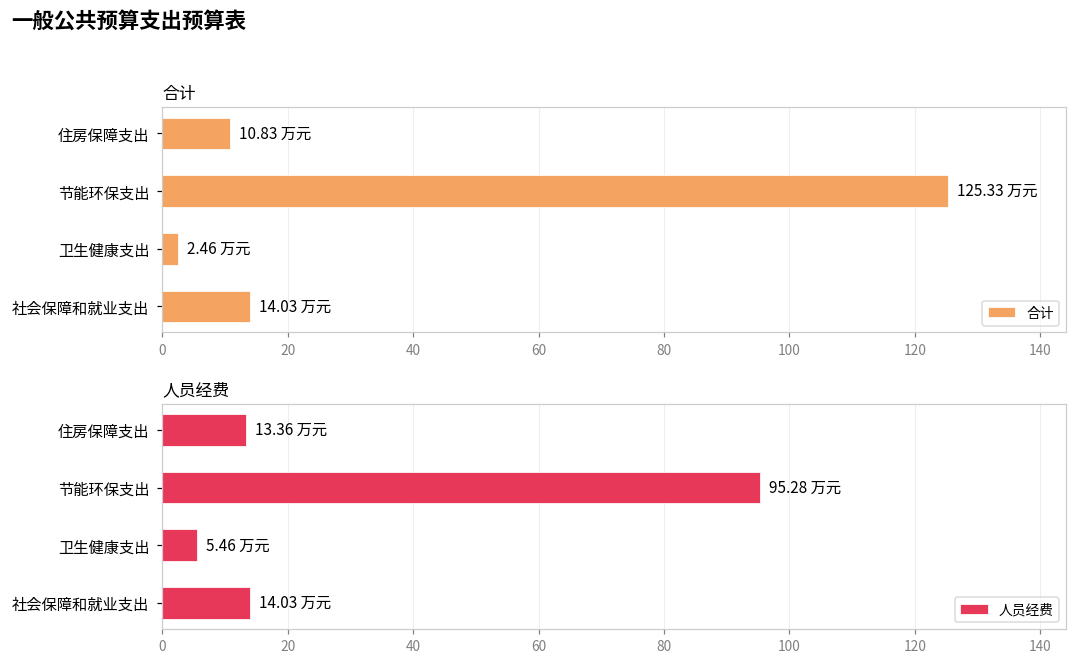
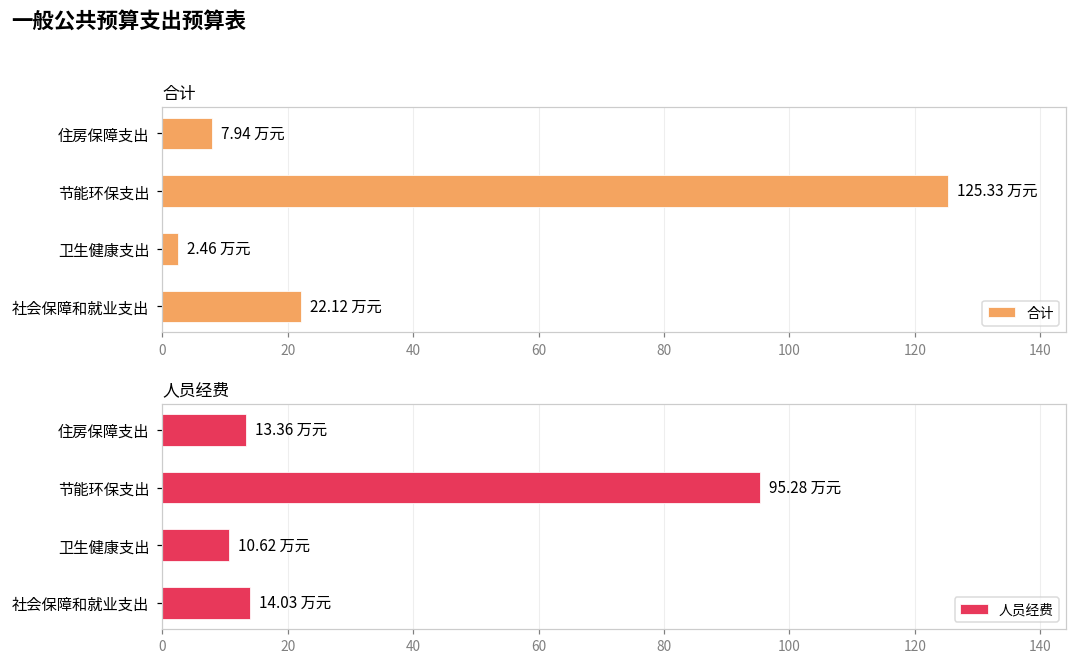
合计, 住房保障支出: 10.83 -> 7.94
合计, 社会保障和就业支出: 14.03 -> 22.12
人员经费, 卫生健康支出: 5.46 -> 10.62
